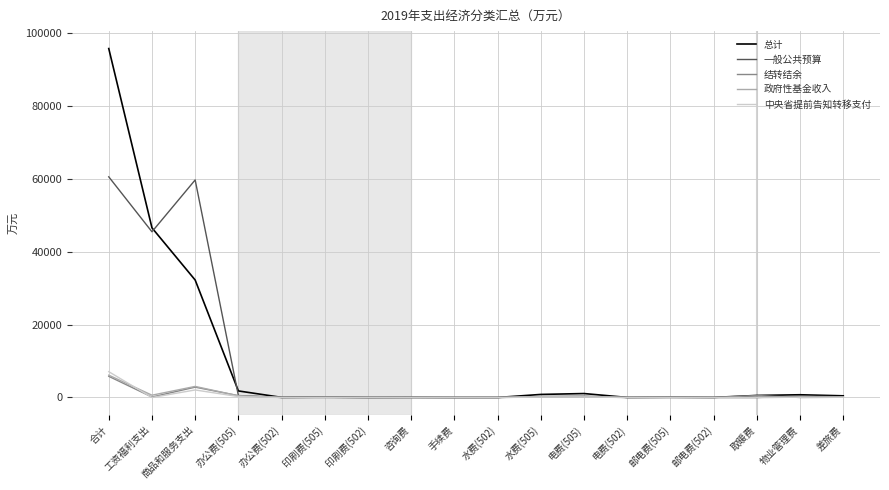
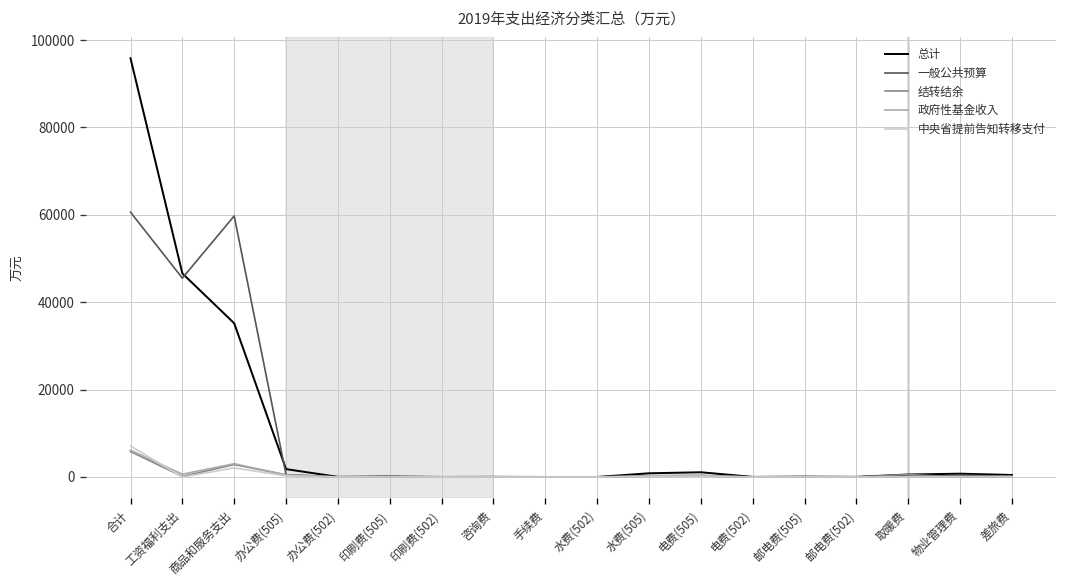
总计, 商品和服务支出: 32000 -> 35000
